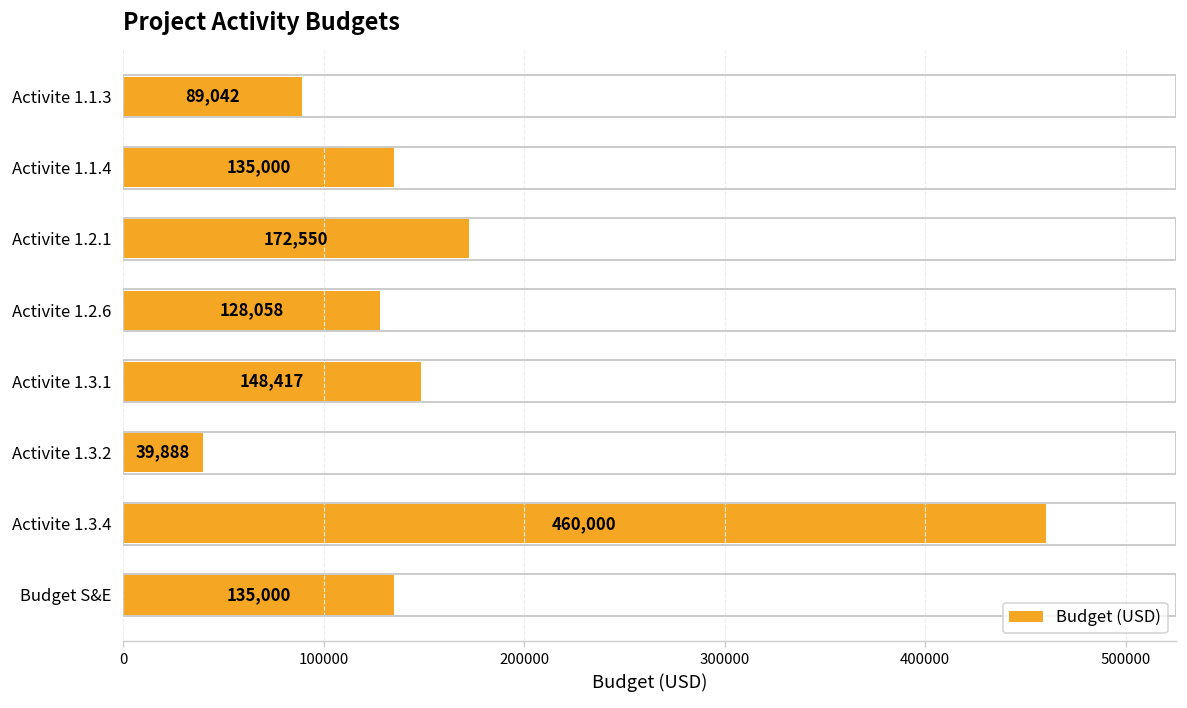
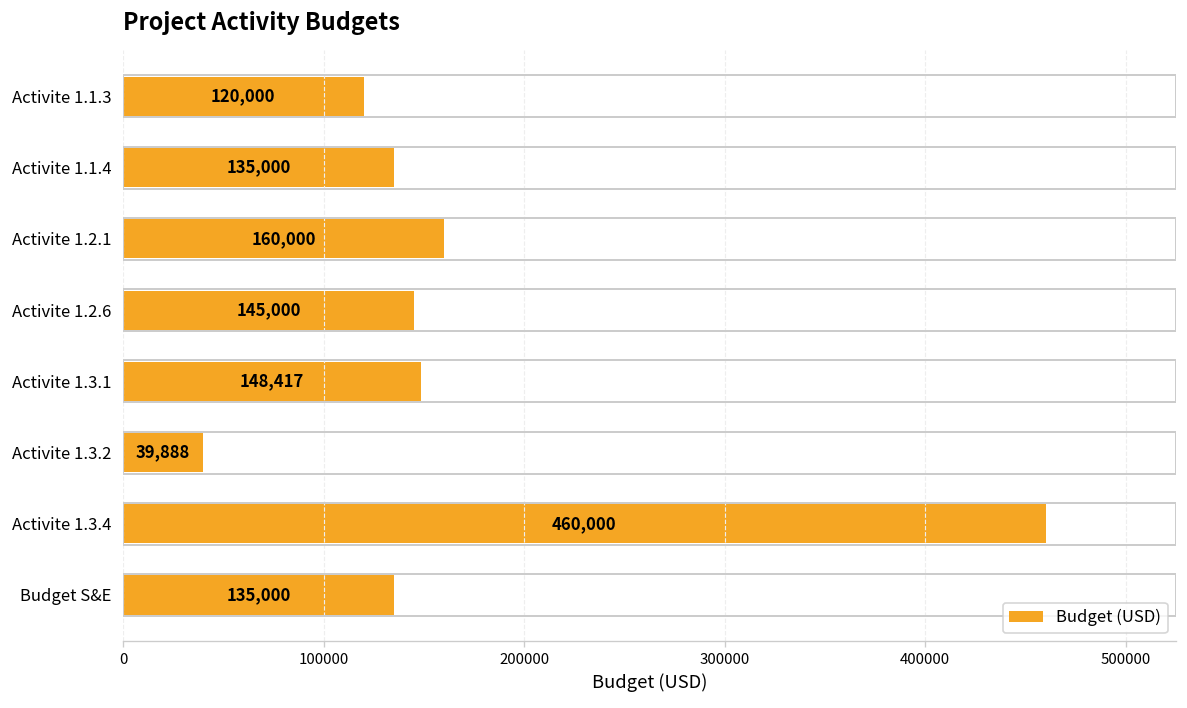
Activite 1.1.3: 89,042 -> 120,000
Activite 1.2.1: 172,550 -> 160,000
Activite 1.2.6: 128,058 -> 145,000
